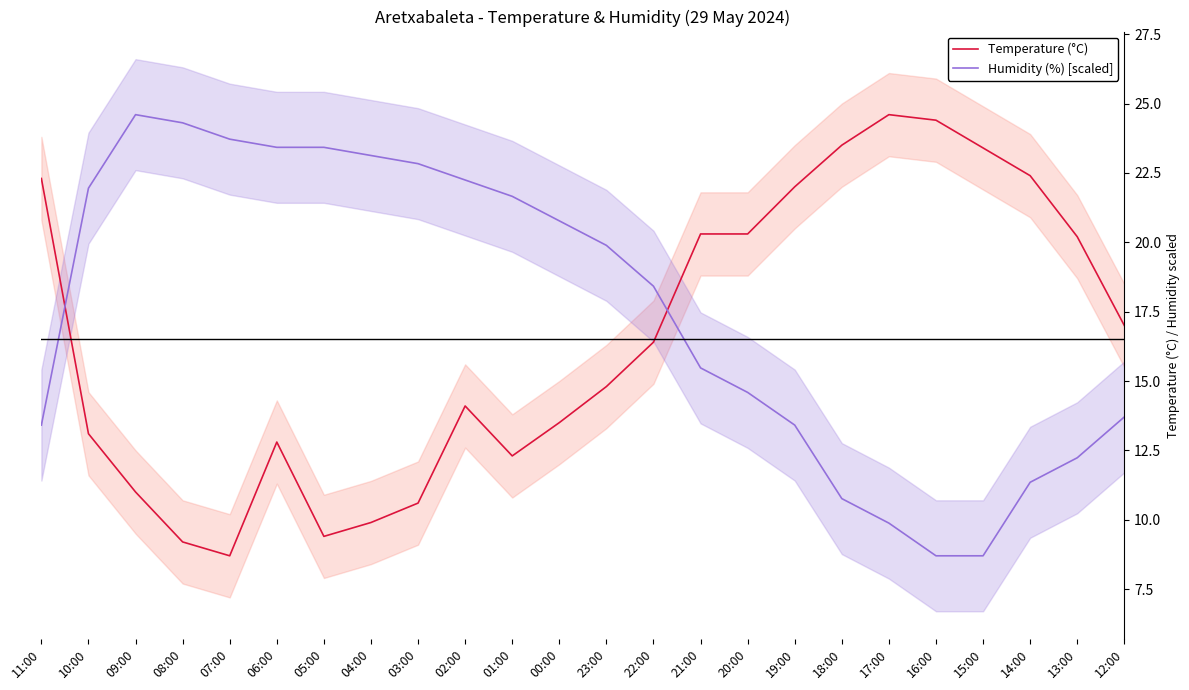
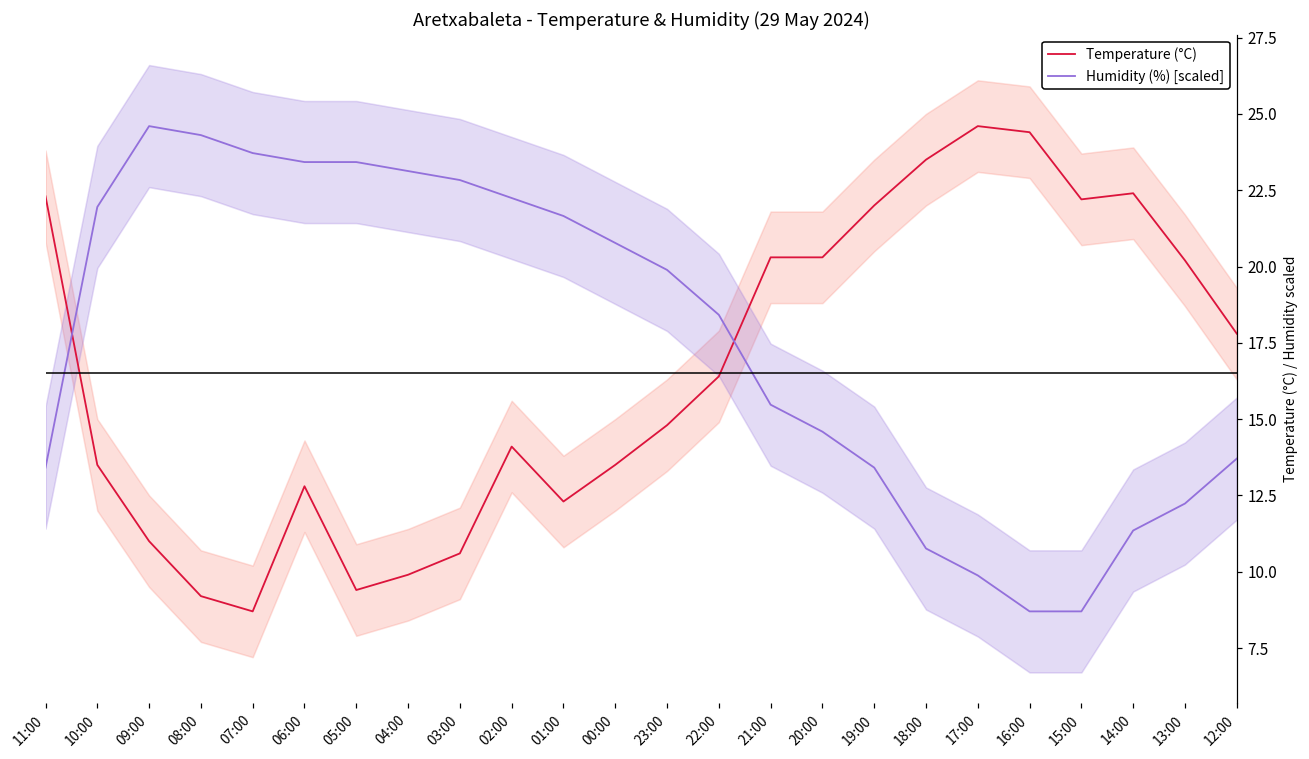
Temperature (°C), 10:00: 13.1 -> 13.5
Temperature (°C), 15:00: 23.4 -> 22.2
Temperature (°C), 12:00: 17.0 -> 17.8
